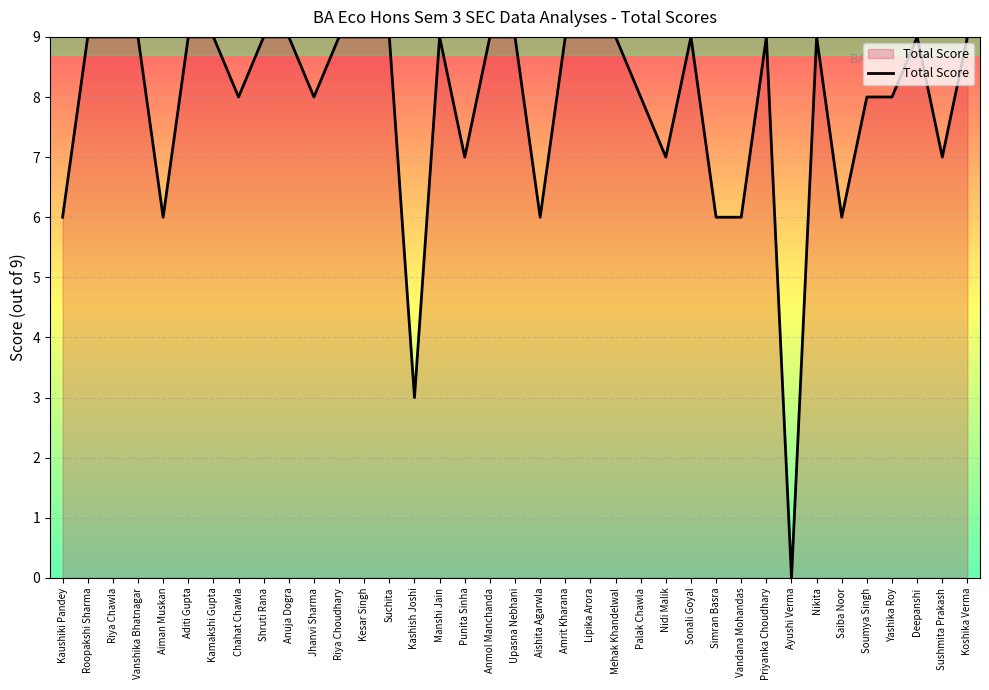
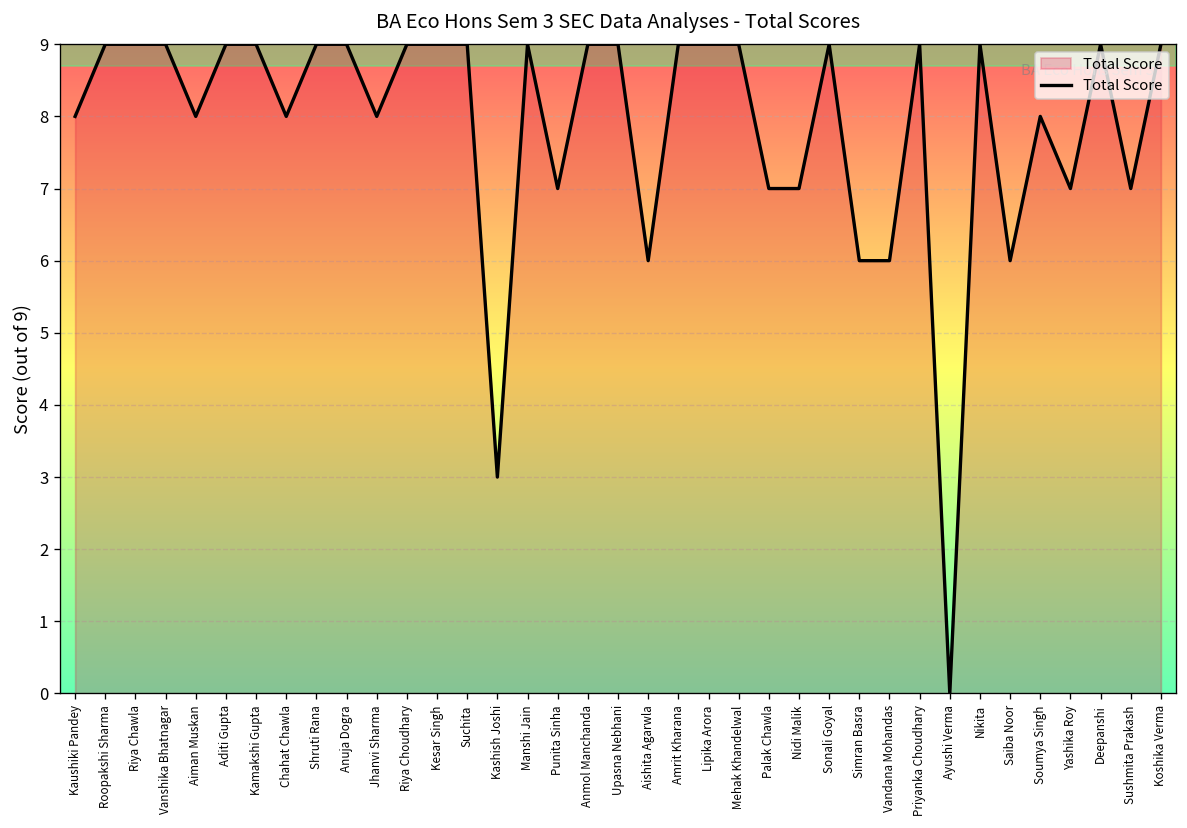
Kaushiki Pandey: 6 -> 8
Aiman Muskan: 6 -> 8
Palak Chawla: 8 -> 7
Yashika Roy: 8 -> 7
